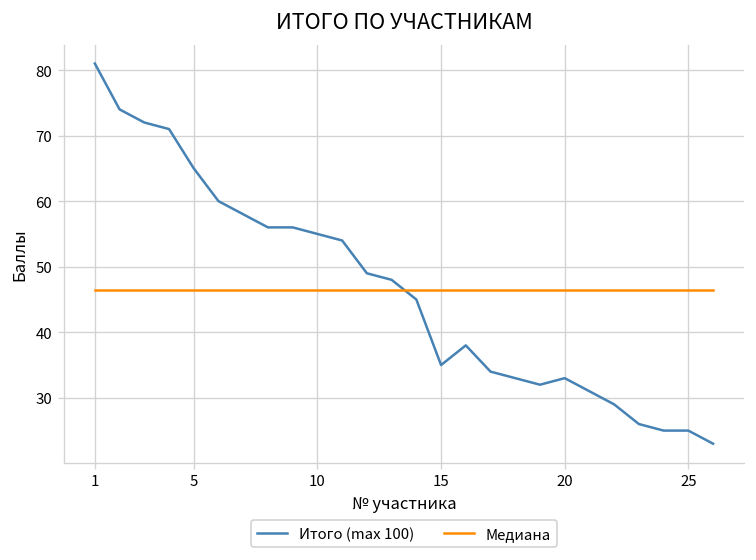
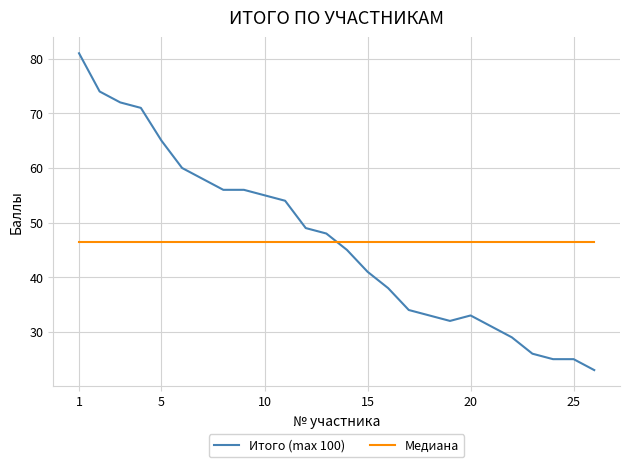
Итого (max 100), 15: 35 -> 41
